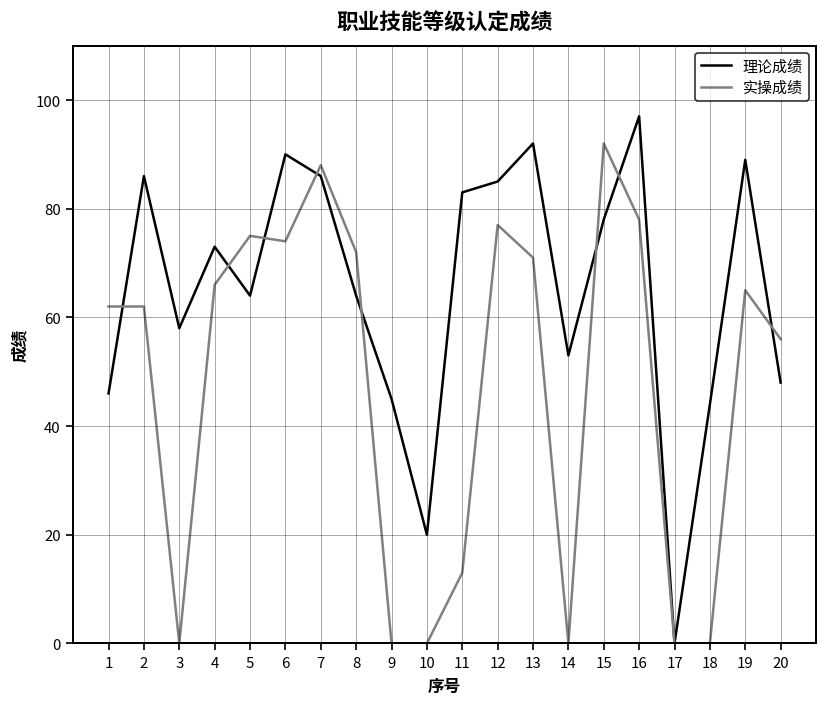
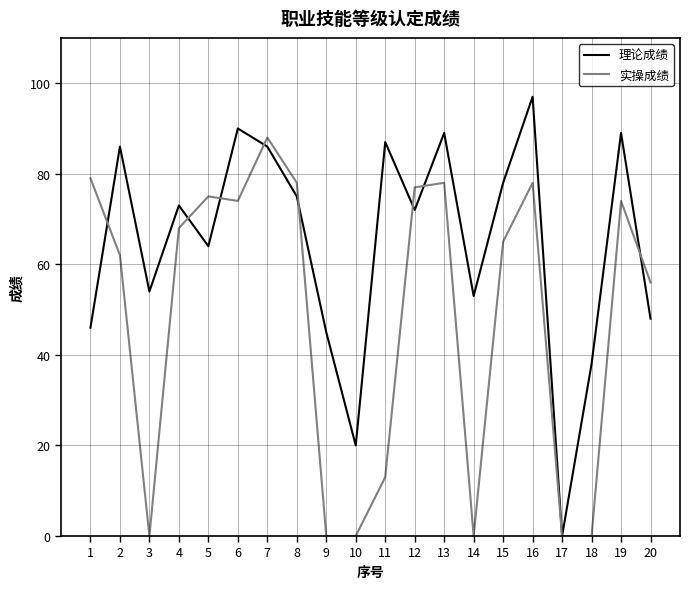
实操成绩, 1: 62 -> 79
理论成绩, 3: 58 -> 54
实操成绩, 4: 66 -> 68
理论成绩, 8: 64 -> 75
实操成绩, 8: 72 -> 78
理论成绩, 11: 83 -> 87
理论成绩, 12: 85 -> 72
理论成绩, 13: 92 -> 89
实操成绩, 13: 71 -> 78
实操成绩, 15: 92 -> 65
理论成绩, 18: 44 -> 38
实操成绩, 19: 65 -> 74
